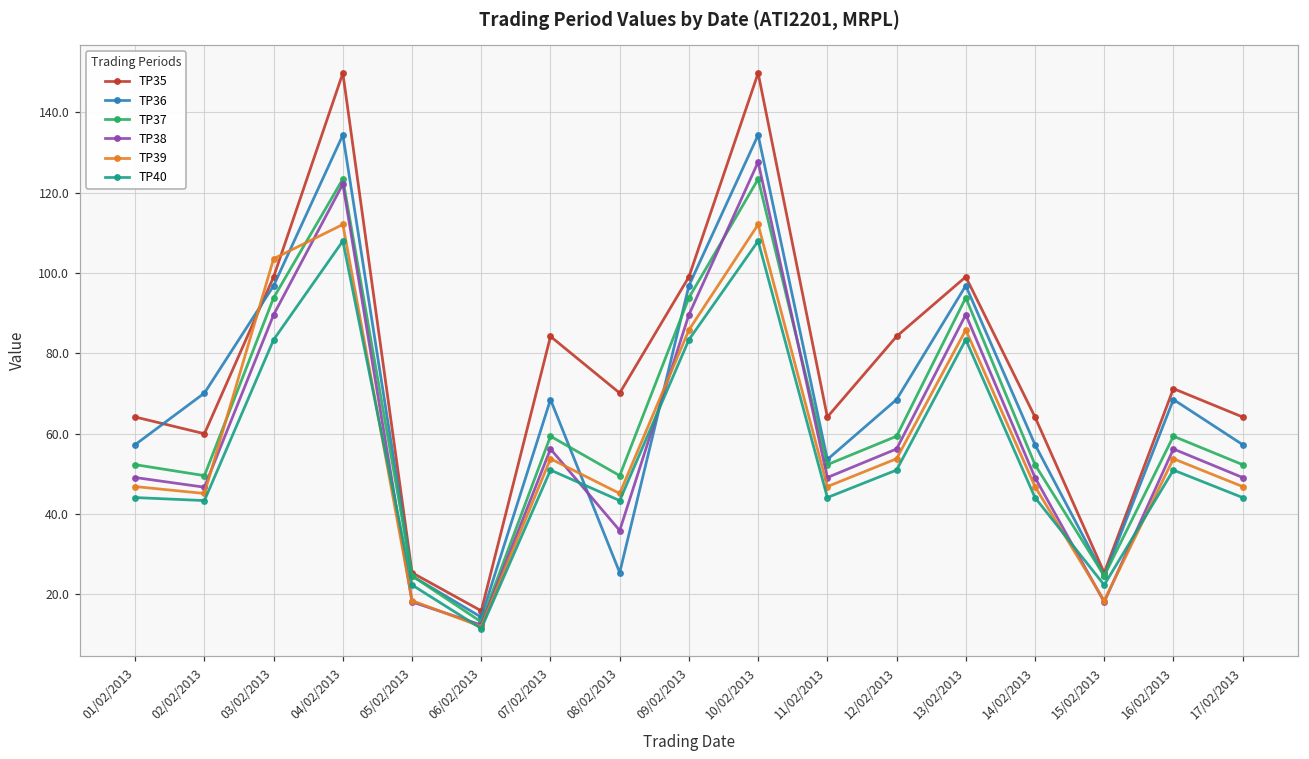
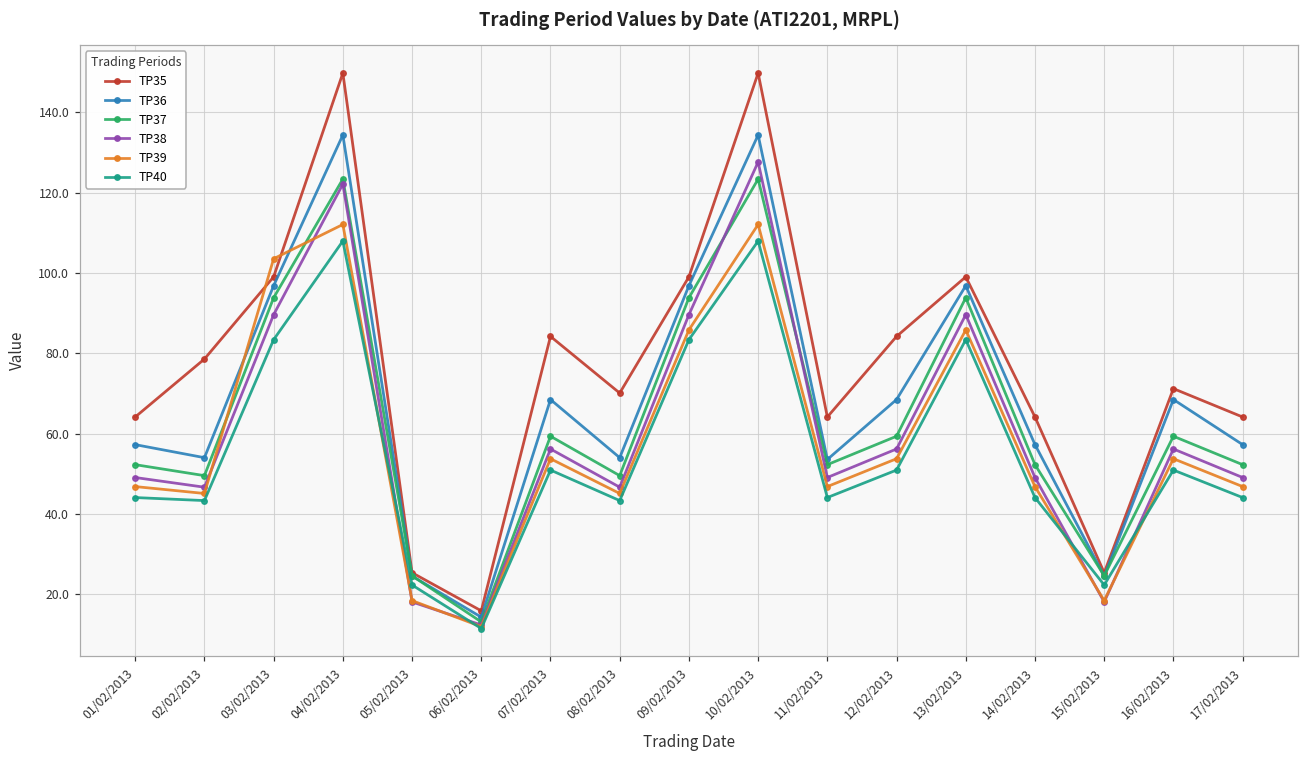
TP35, 02/02/2013: 60 -> 79
TP36, 02/02/2013: 70 -> 54
TP36, 08/02/2013: 25 -> 54
TP38, 08/02/2013: 36 -> 47
